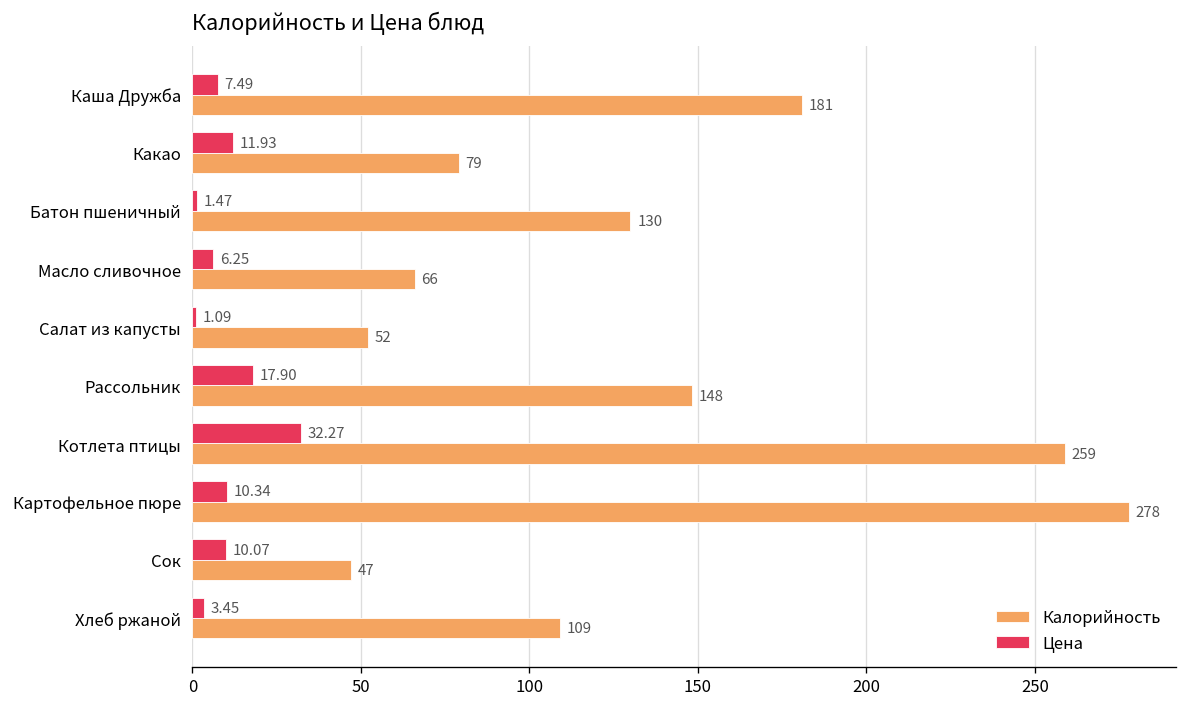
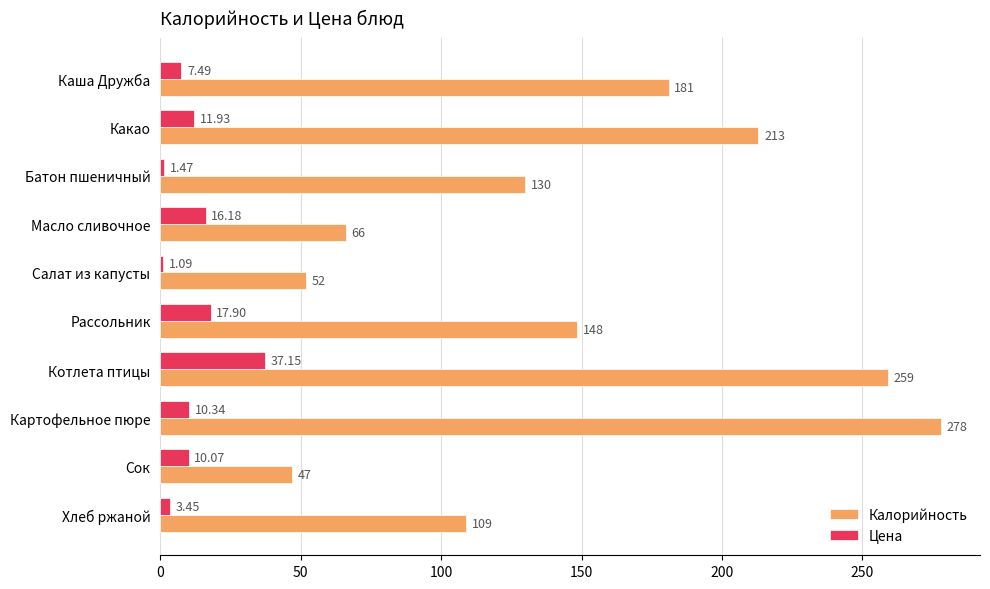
Калорийность, Какао: 79 -> 213
Цена, Масло сливочное: 6.25 -> 16.18
Цена, Котлета птицы: 32.27 -> 37.15
